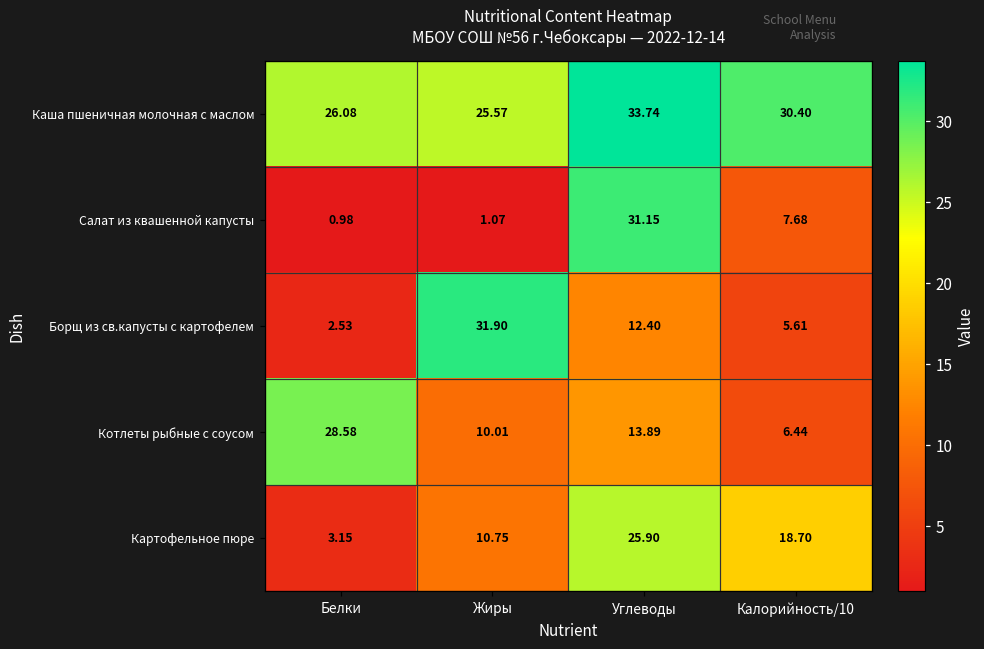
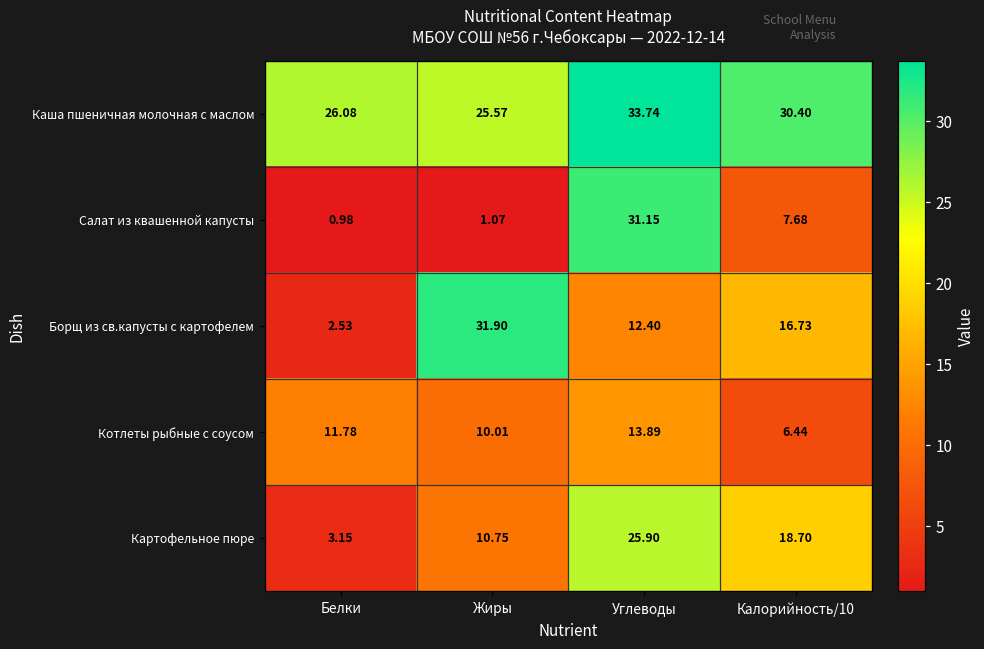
Борщ из св.капусты с картофелем, Калорийность/10: 5.61 -> 16.73
Котлеты рыбные с соусом, Белки: 28.58 -> 11.78
